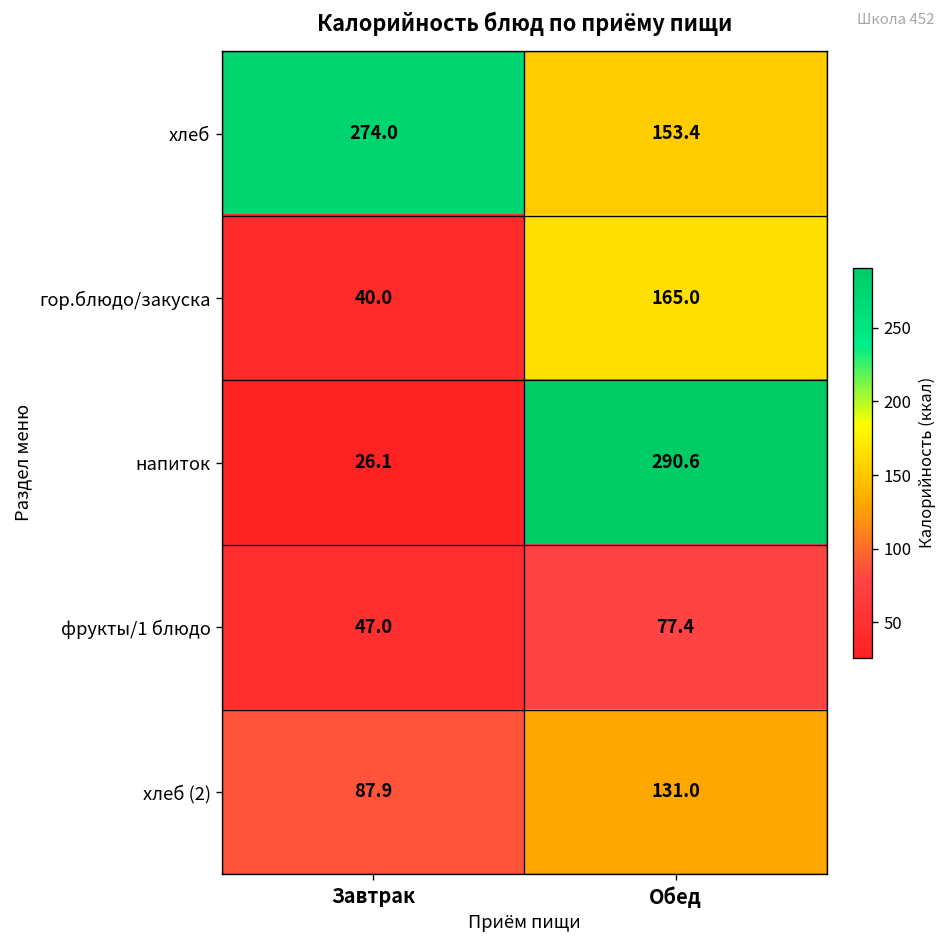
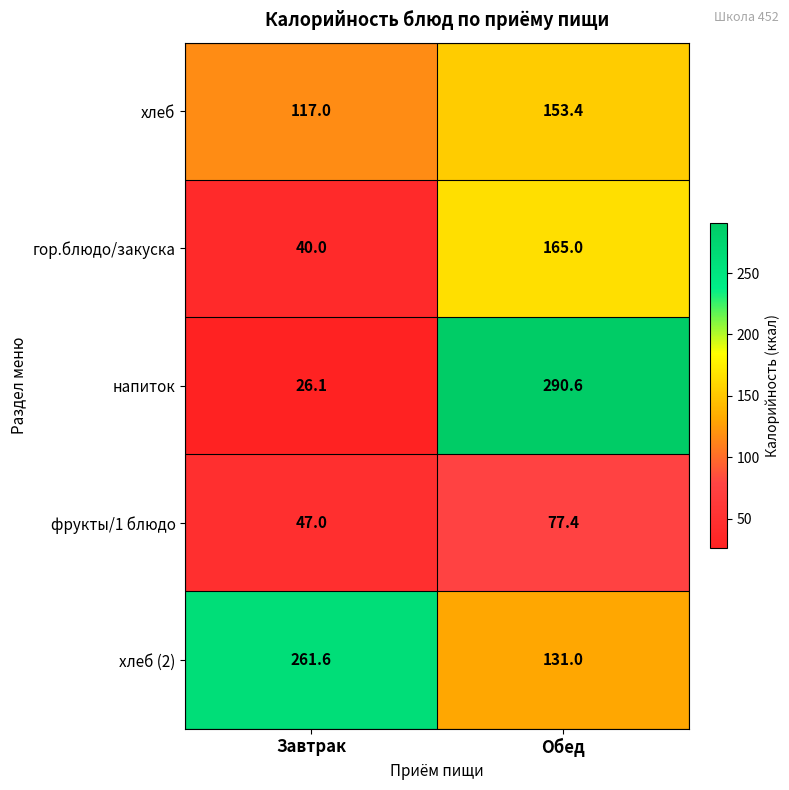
хлеб, Завтрак: 274.0 -> 117.0
хлеб (2), Завтрак: 87.9 -> 261.6
